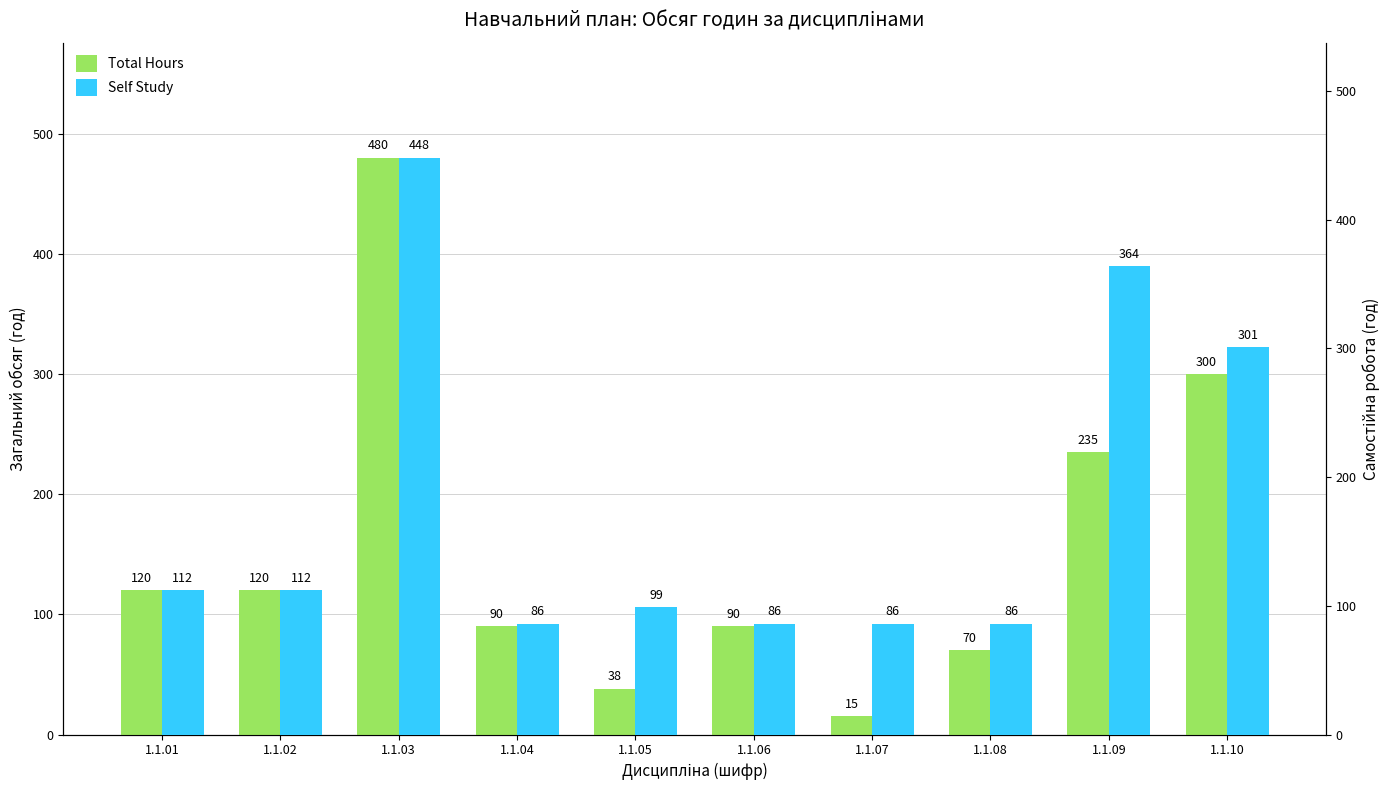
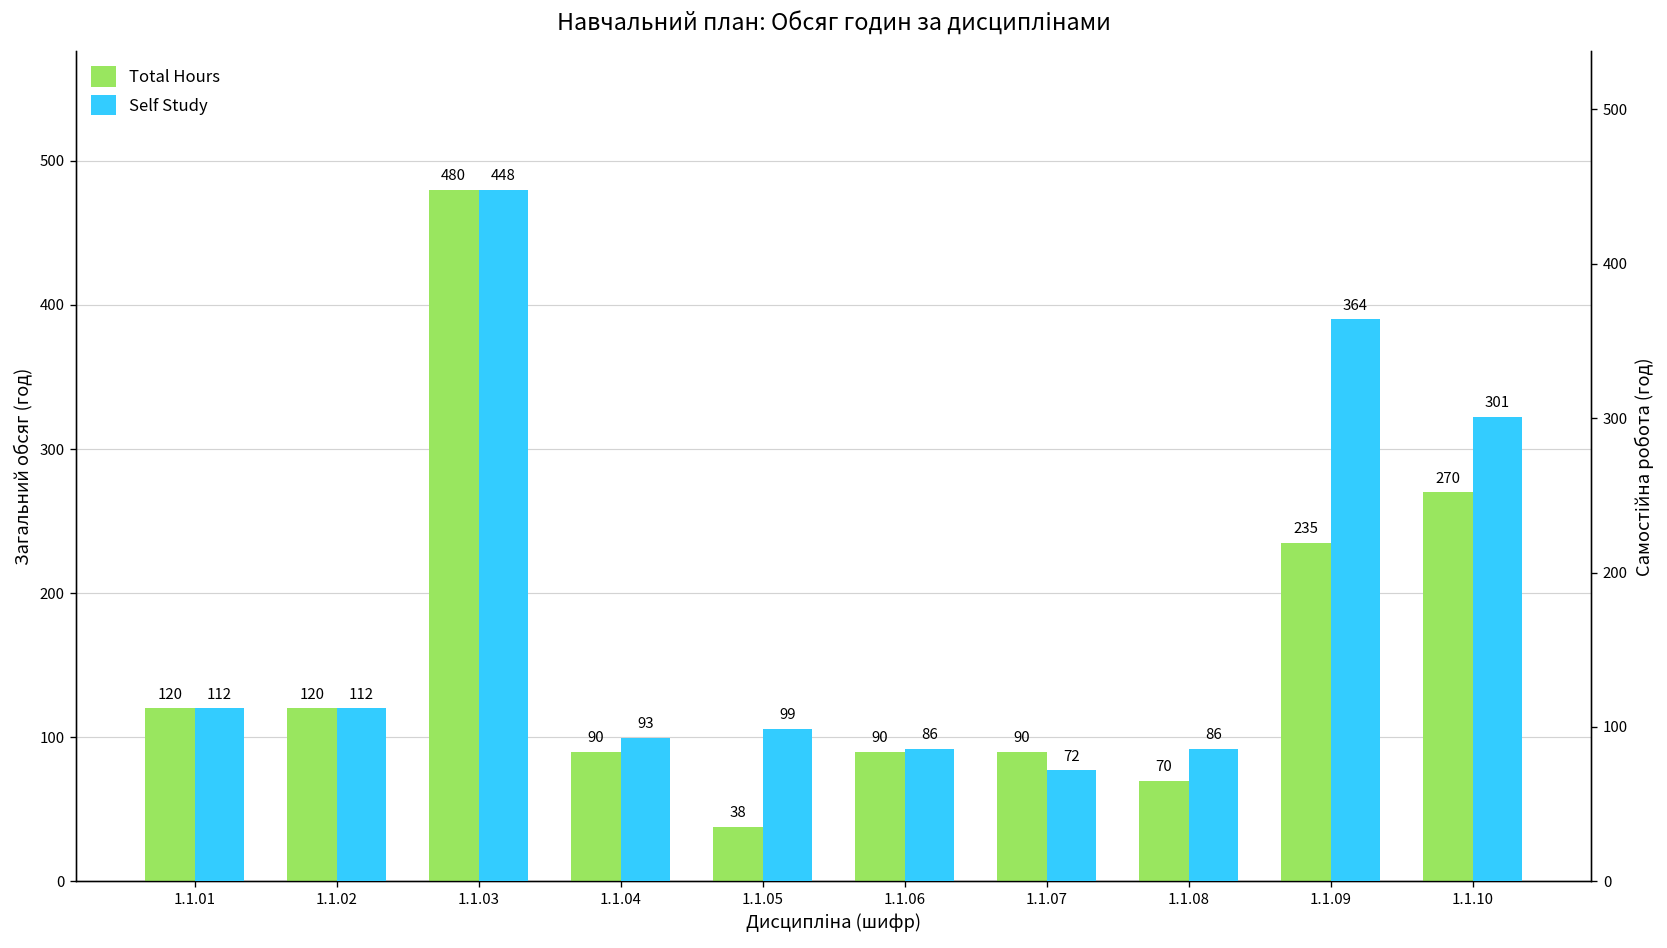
Total Hours, 1.1.07: 15 -> 90
Total Hours, 1.1.10: 300 -> 270
Self Study, 1.1.04: 86 -> 93
Self Study, 1.1.07: 86 -> 72
